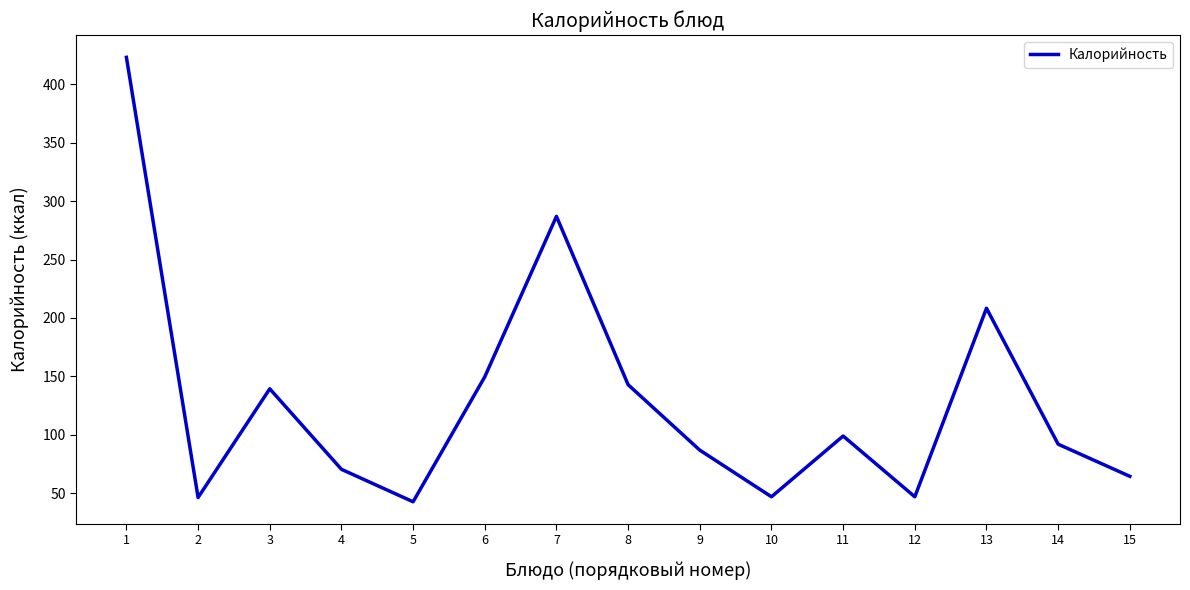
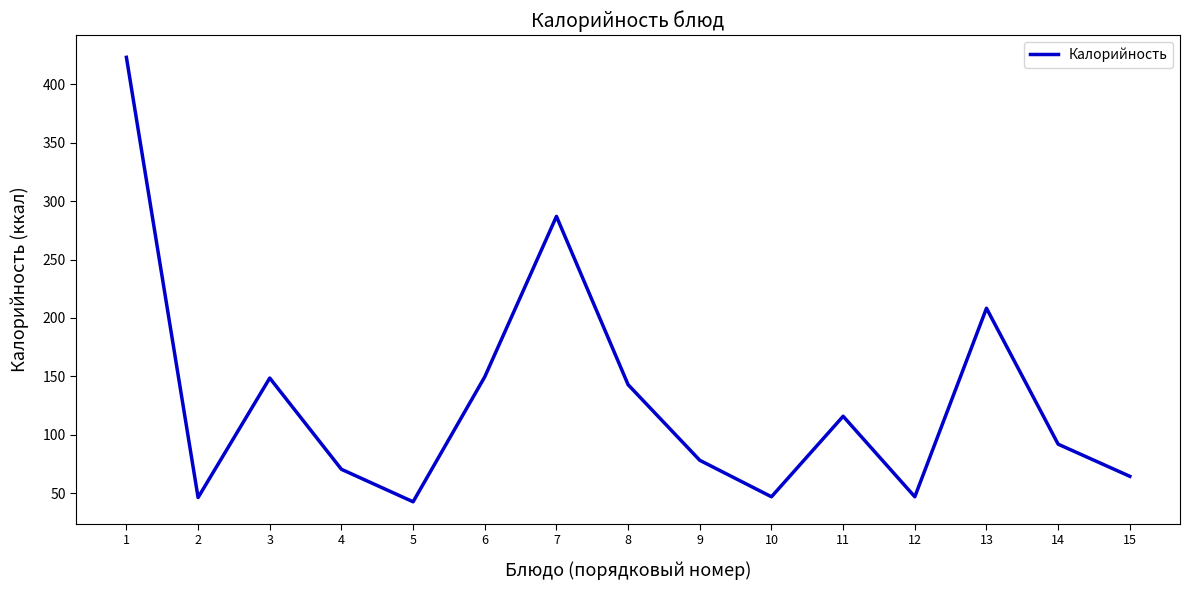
3: 139 -> 149
9: 87 -> 78
11: 99 -> 116
